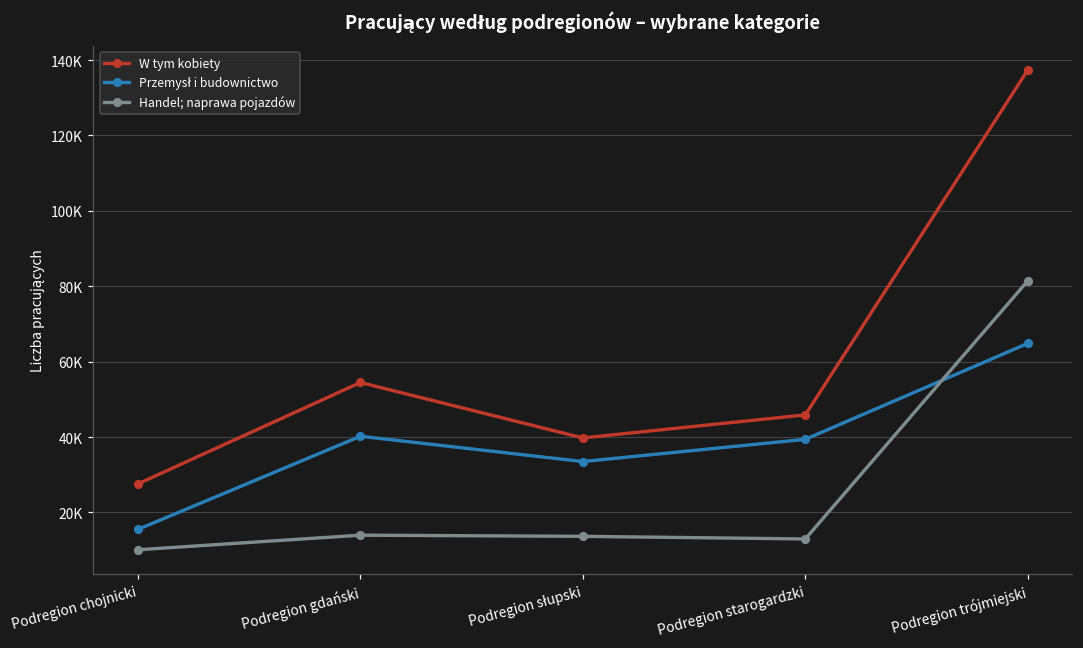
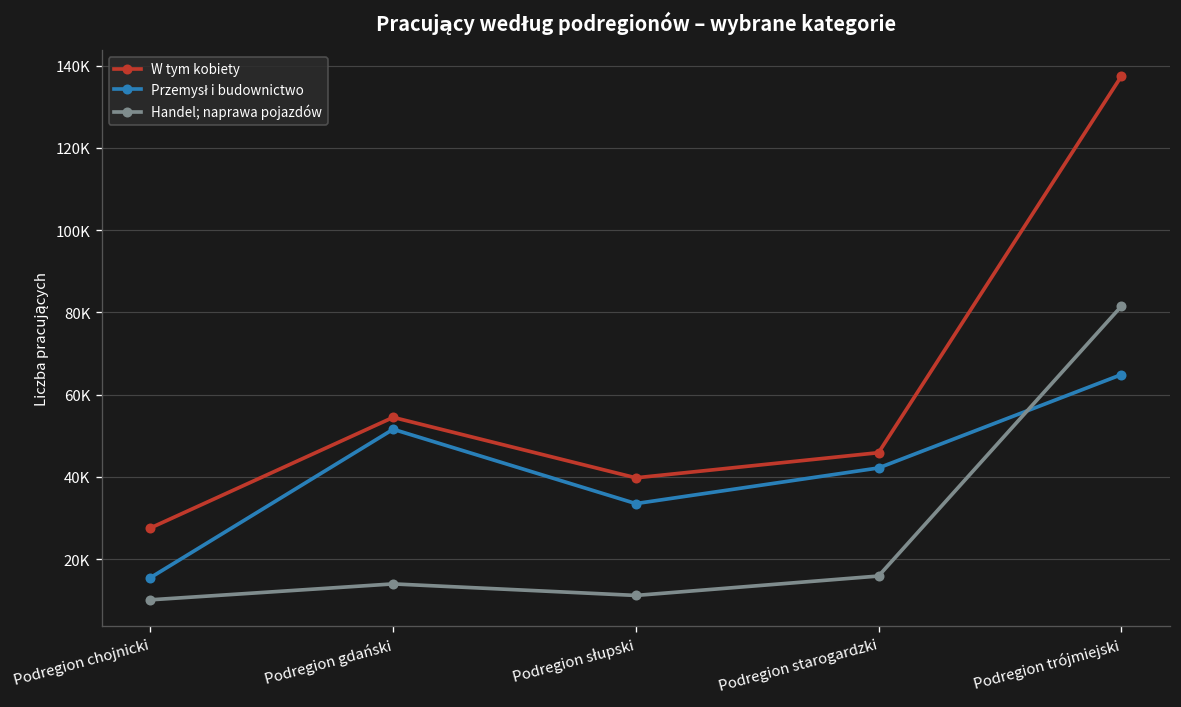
Przemysł i budownictwo, Podregion gdański: 40000 -> 52000
Handel; naprawa pojazdów, Podregion słupski: 14000 -> 11000
Przemysł i budownictwo, Podregion starogardzki: 39000 -> 42000
Handel; naprawa pojazdów, Podregion starogardzki: 13000 -> 16000
